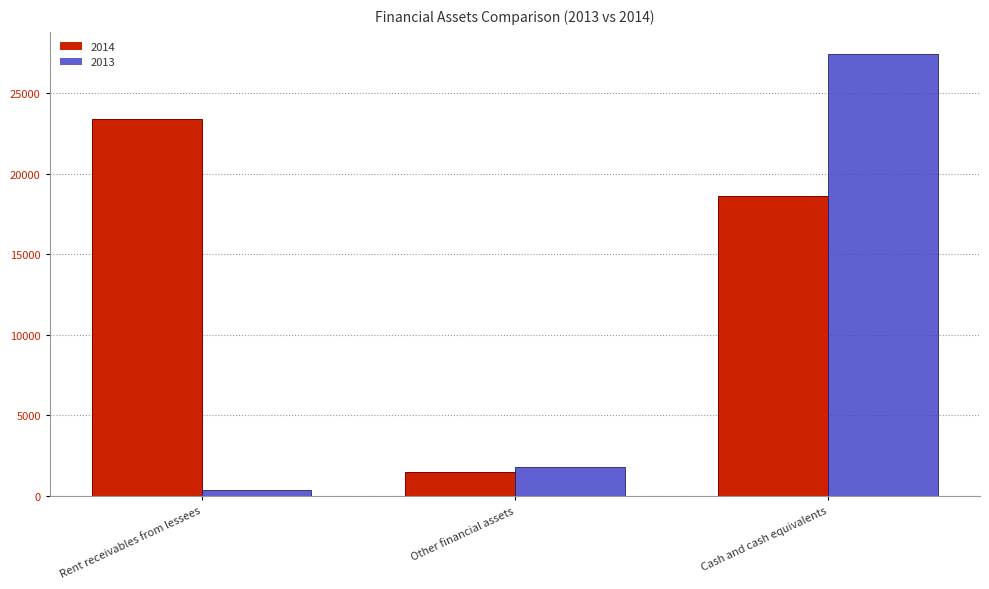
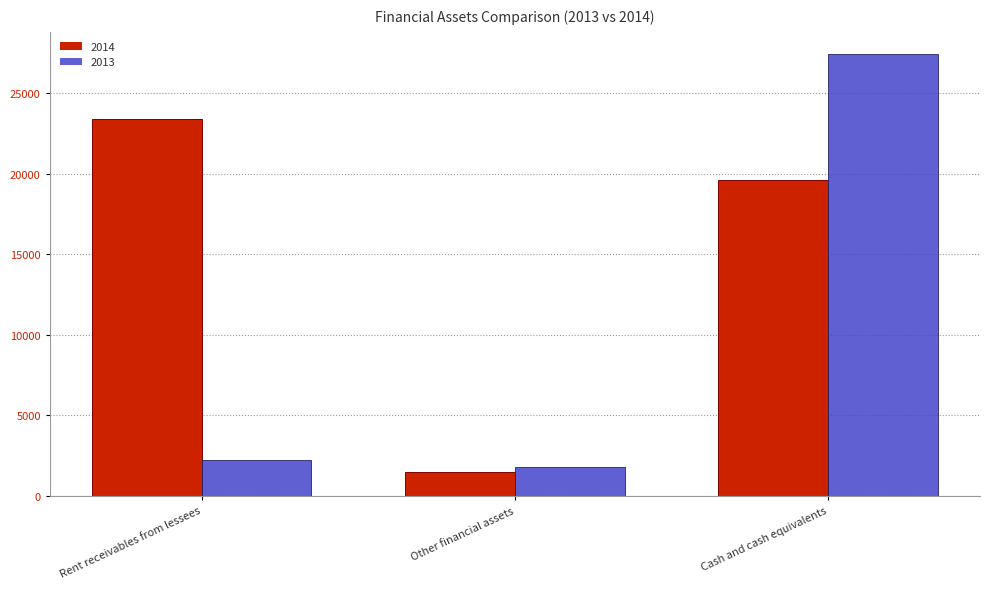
2013, Rent receivables from lessees: 400 -> 2200
2014, Cash and cash equivalents: 18600 -> 19600
